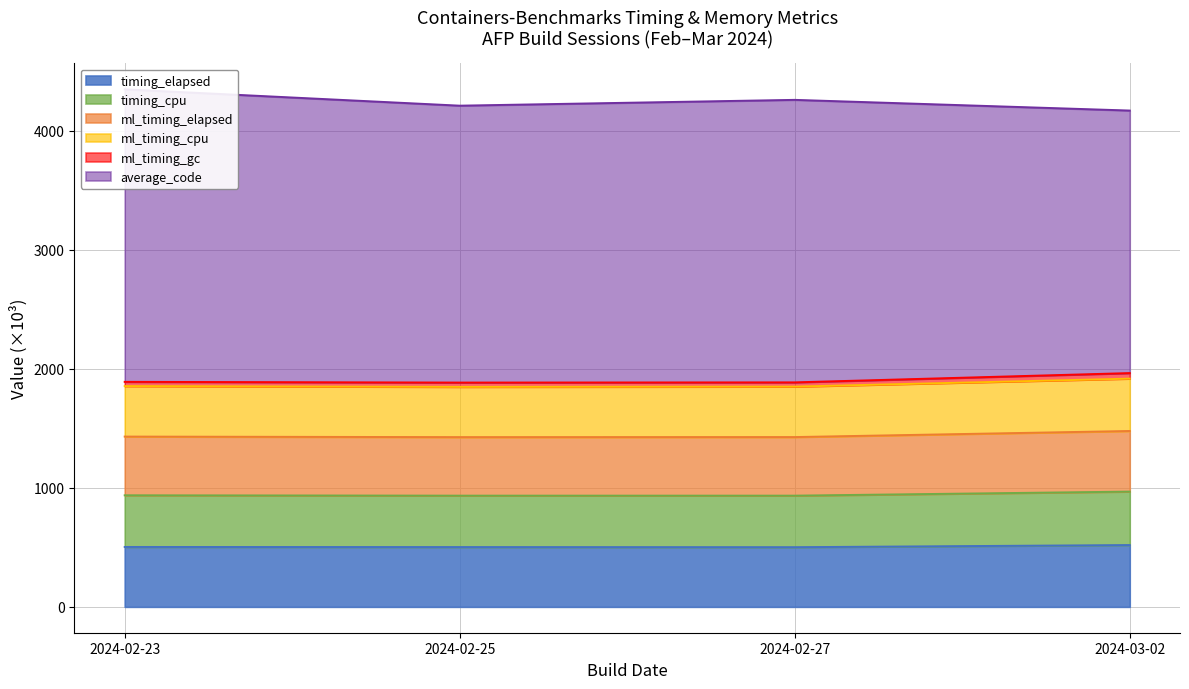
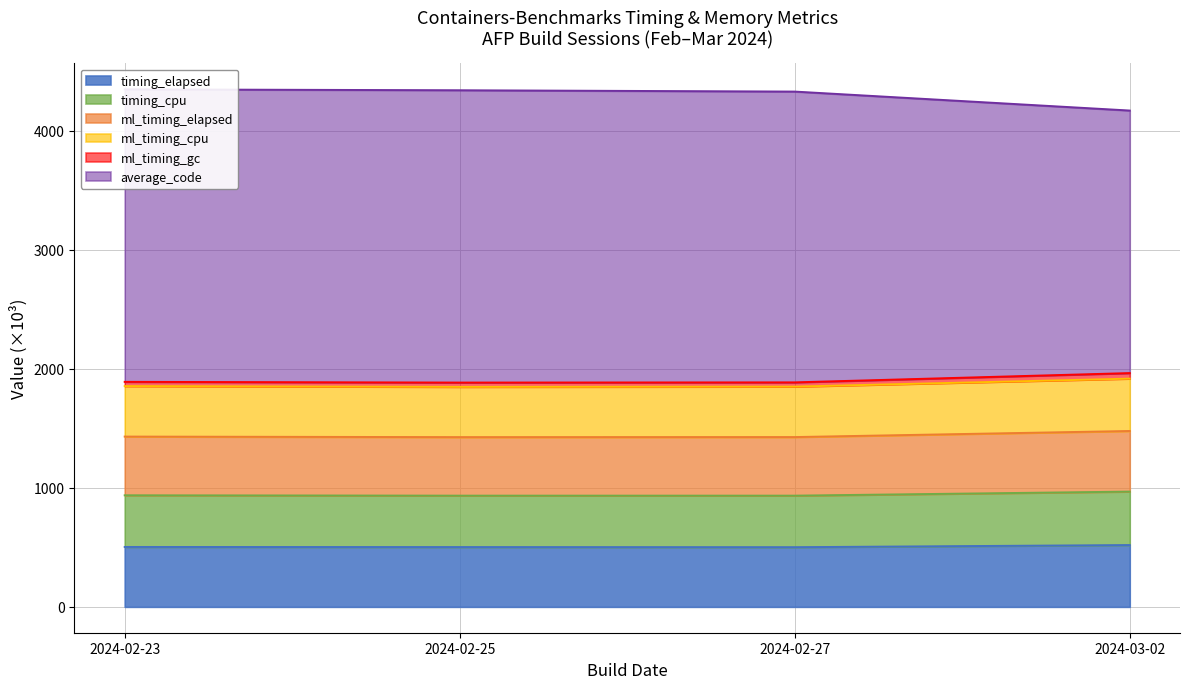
average_code, 2024-02-25: 2330 -> 2460
average_code, 2024-02-27: 2370 -> 2440
